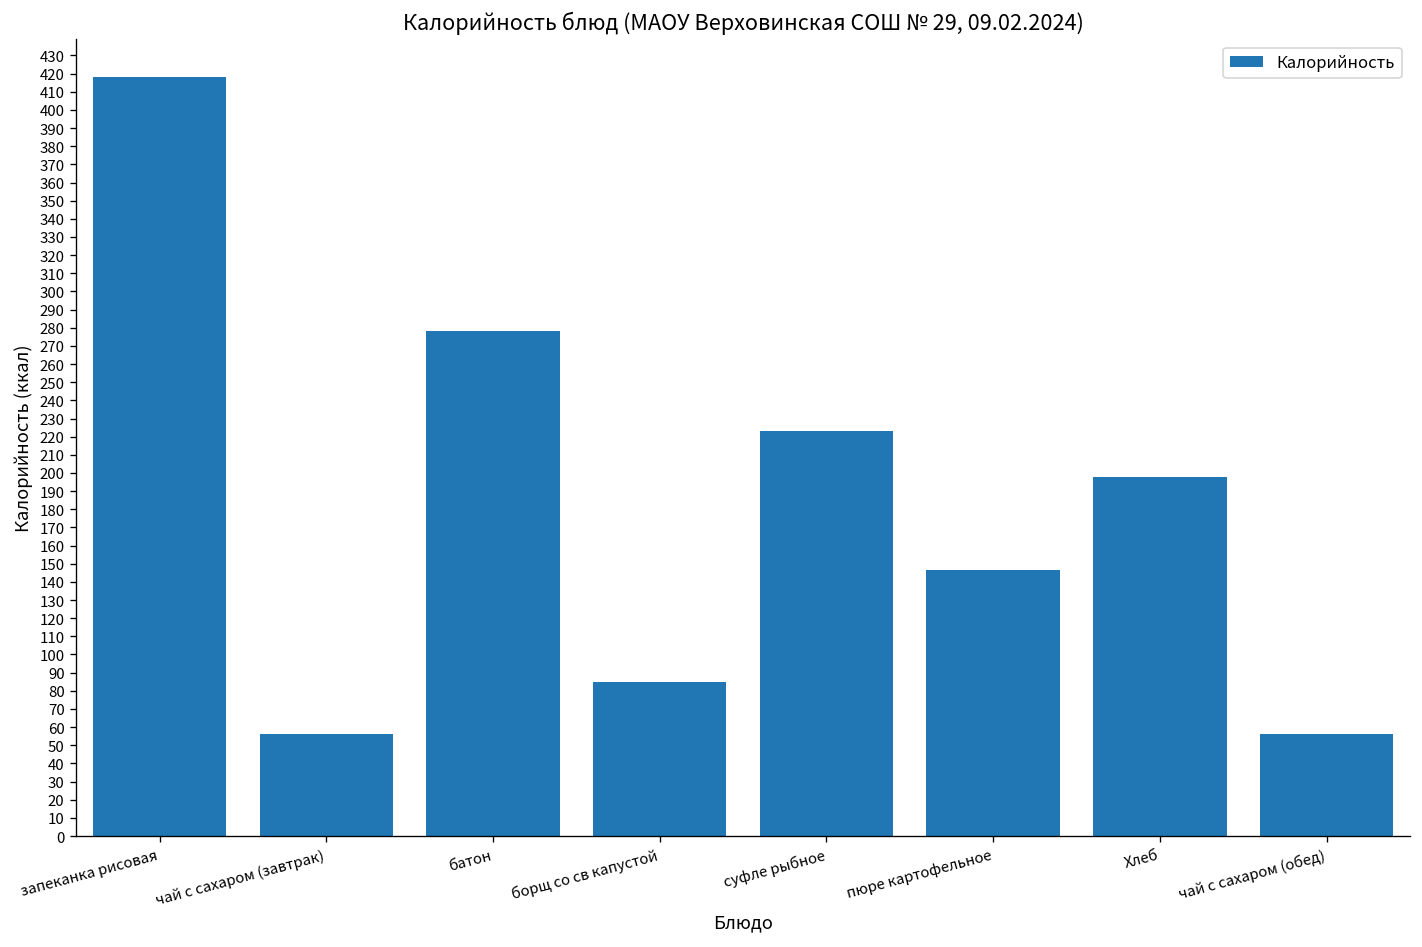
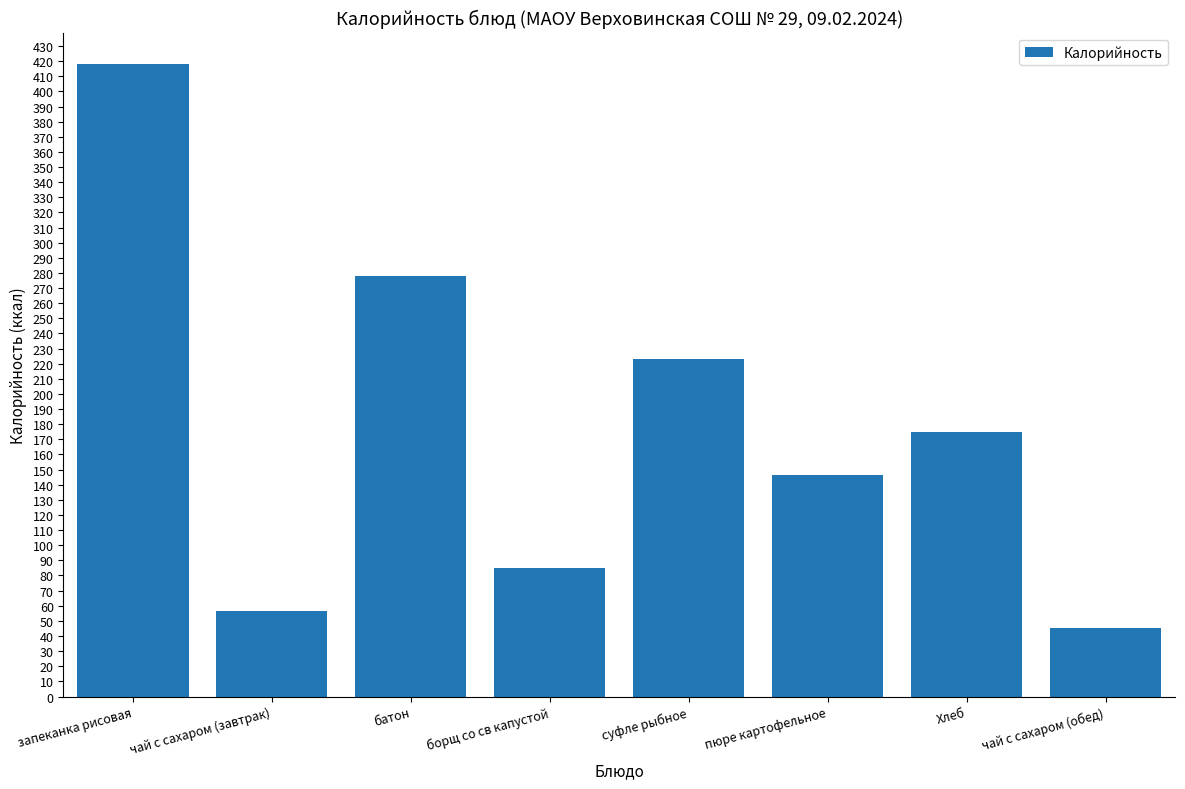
Хлеб: 198 -> 175
чай с сахаром (обед): 56 -> 45
